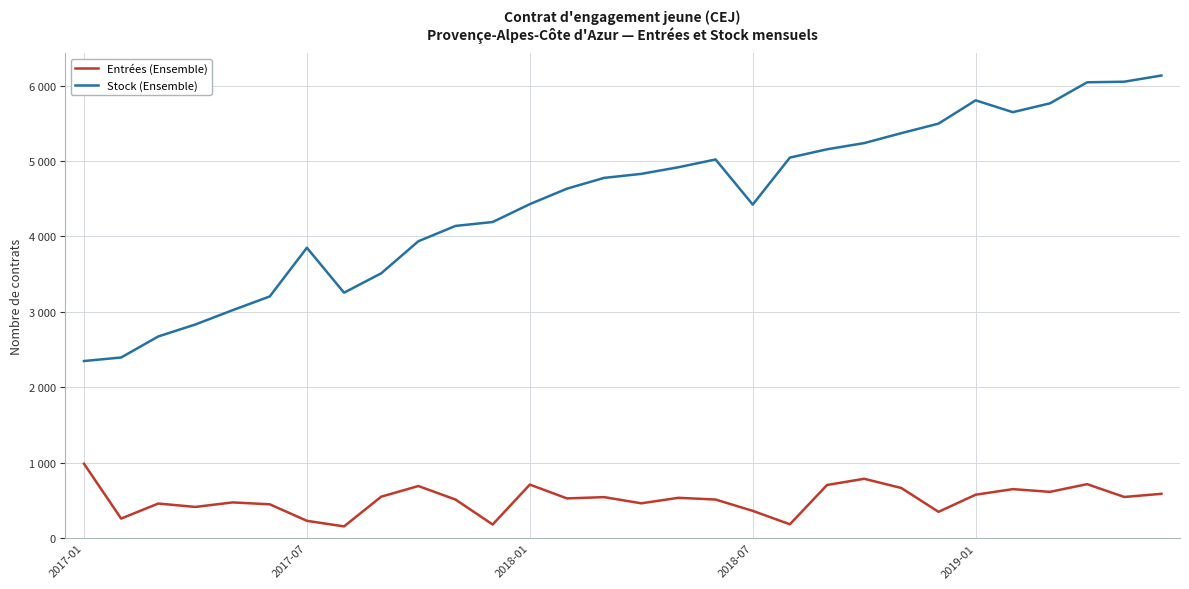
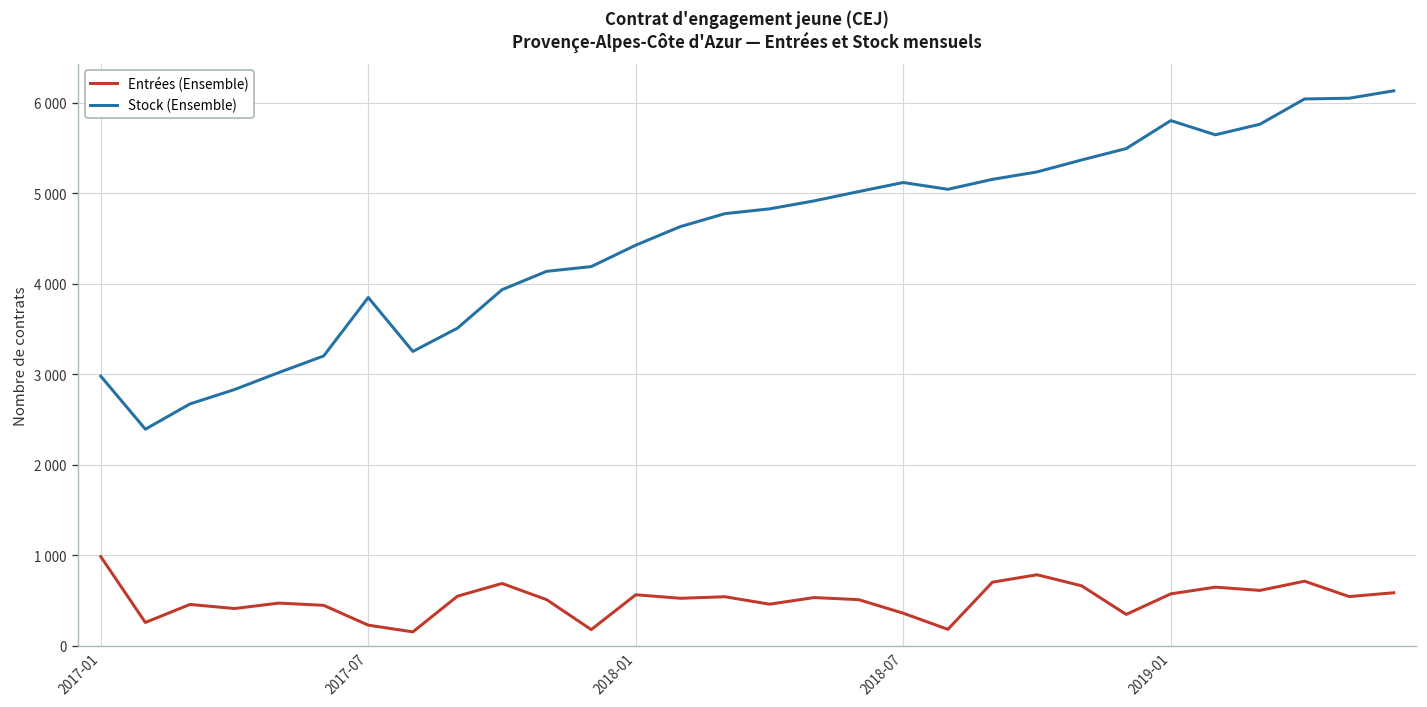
Stock (Ensemble), 2017-01: 2300 -> 3000
Entrées (Ensemble), 2018-01: 700 -> 600
Stock (Ensemble), 2018-07: 4400 -> 5100
